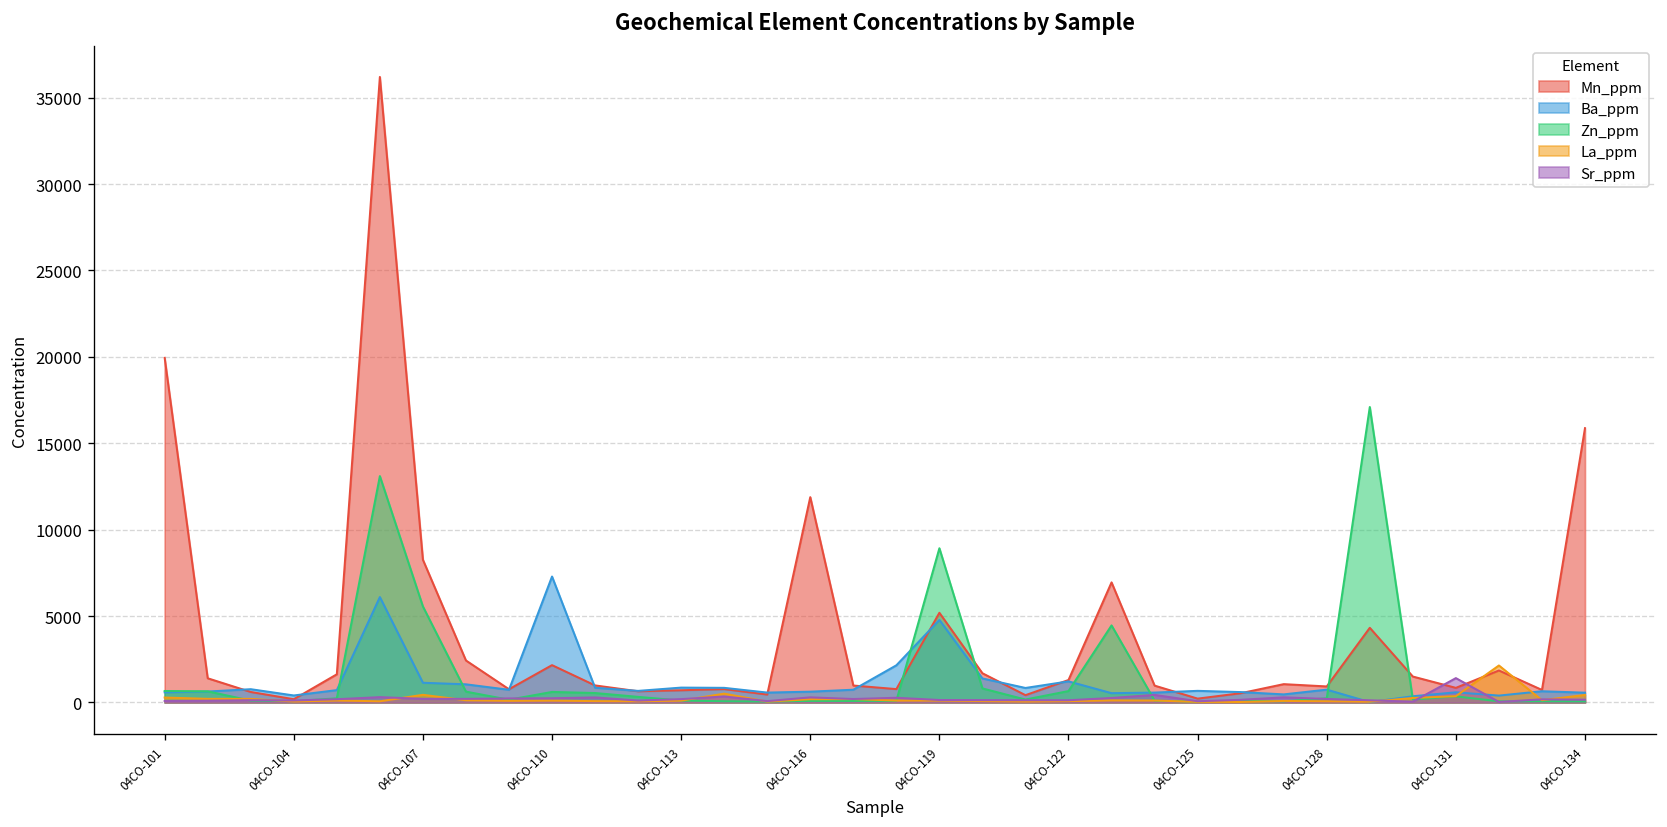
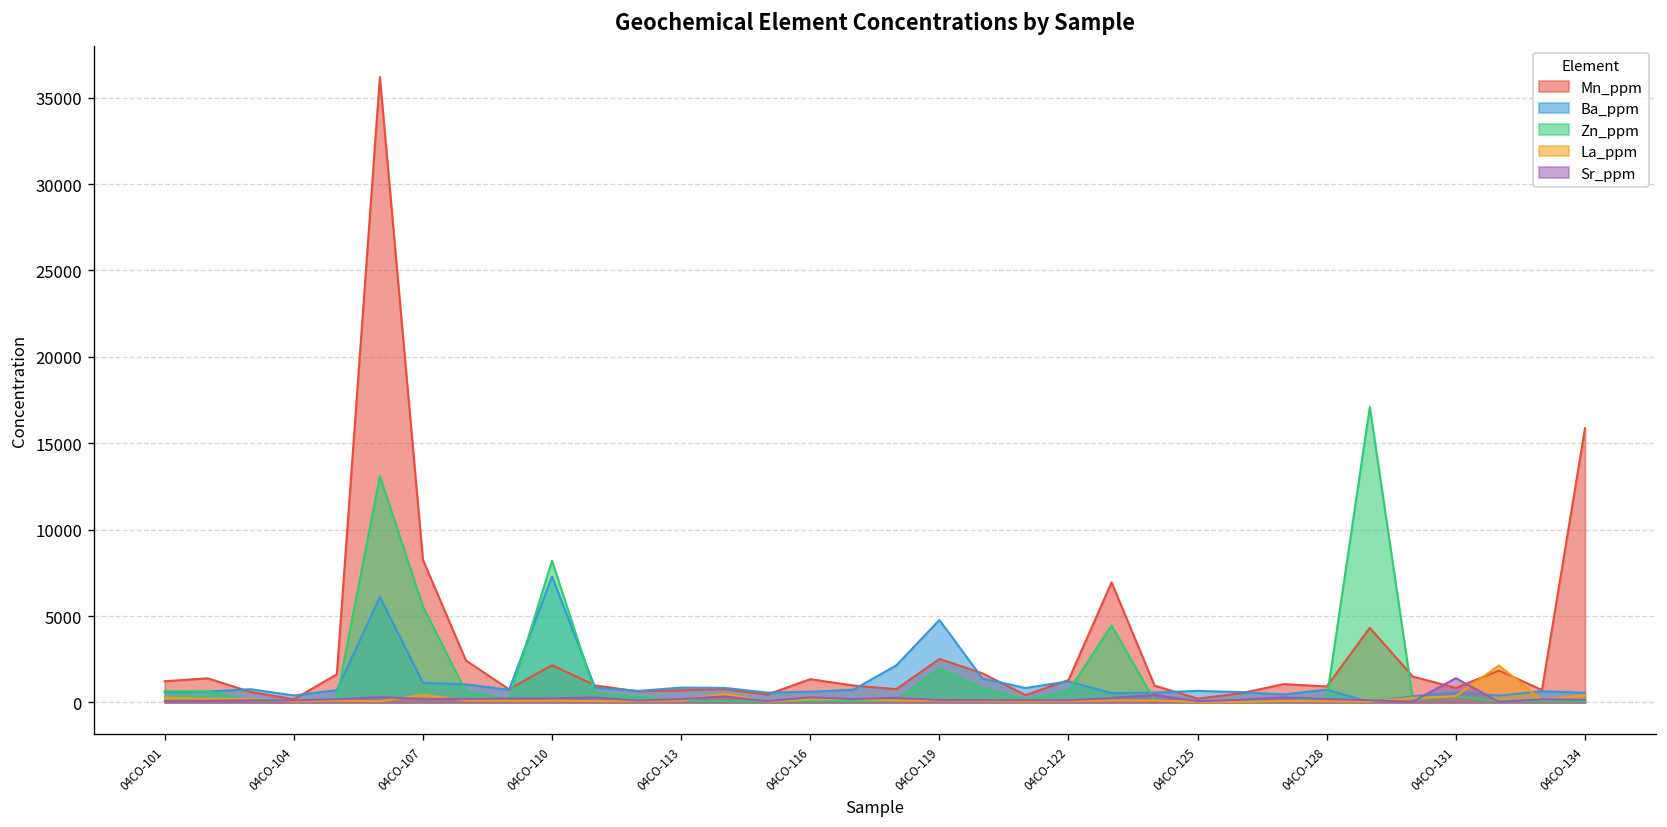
Mn_ppm, 04CO-101: 19900 -> 1200
Zn_ppm, 04CO-110: 600 -> 8200
Mn_ppm, 04CO-116: 11900 -> 1400
Mn_ppm, 04CO-119: 5200 -> 2500
Zn_ppm, 04CO-119: 8900 -> 2000
